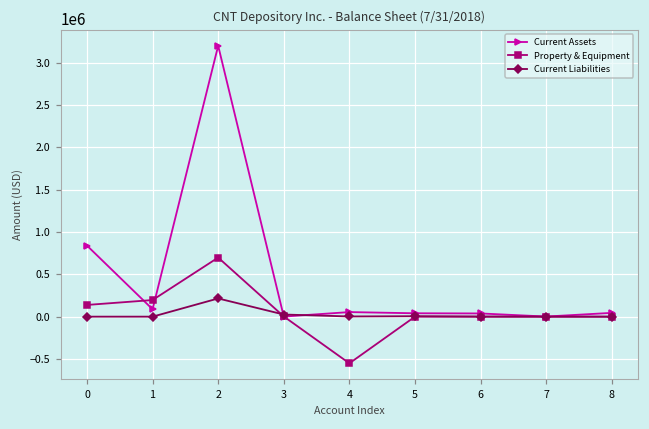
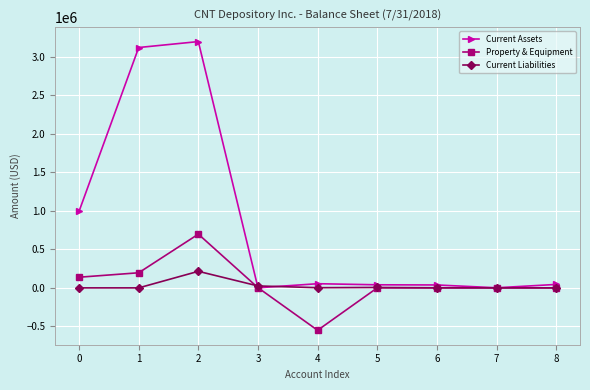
Current Assets, 0: 800000 -> 1000000
Current Assets, 1: 100000 -> 3100000
